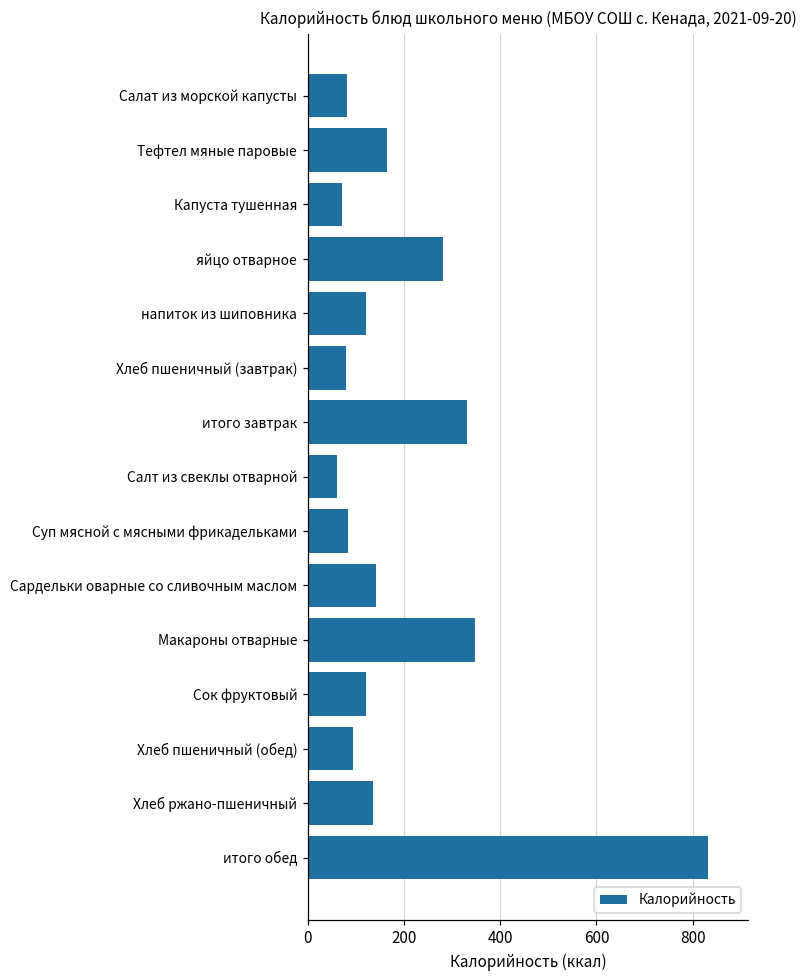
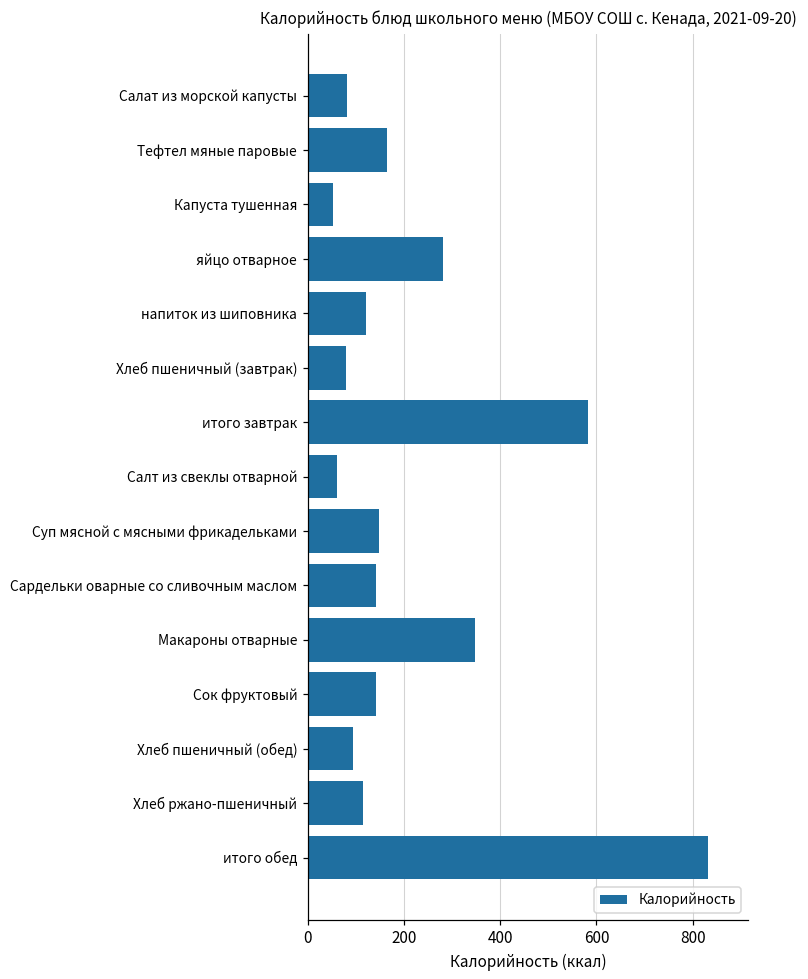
Капуста тушенная: 70 -> 50
итого завтрак: 330 -> 580
Суп мясной с мясными фрикадельками: 80 -> 150
Сок фруктовый: 120 -> 140
Хлеб ржано-пшеничный: 130 -> 110
